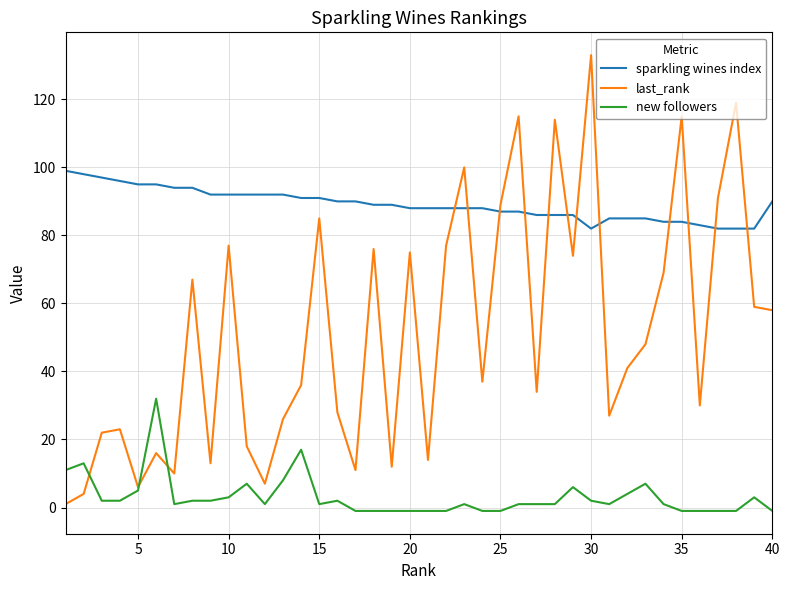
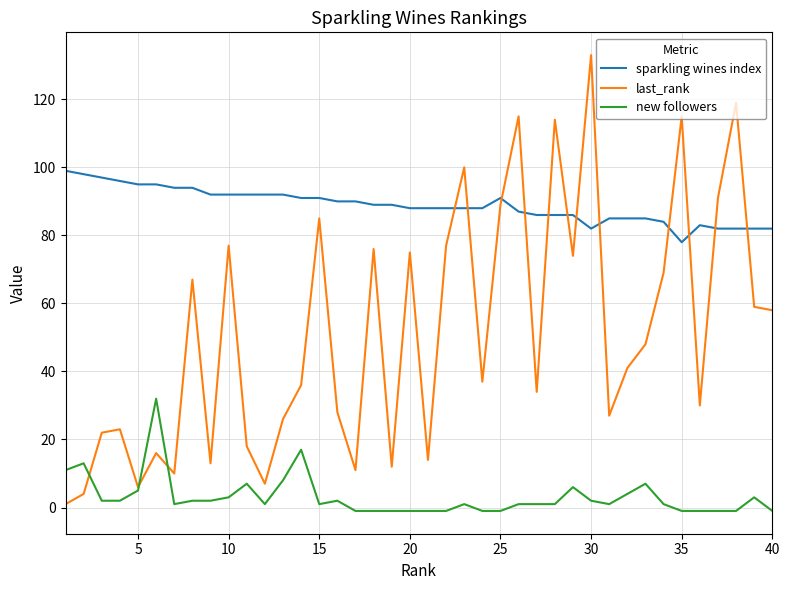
sparkling wines index, 25: 87 -> 91
sparkling wines index, 35: 84 -> 78
sparkling wines index, 40: 90 -> 82
